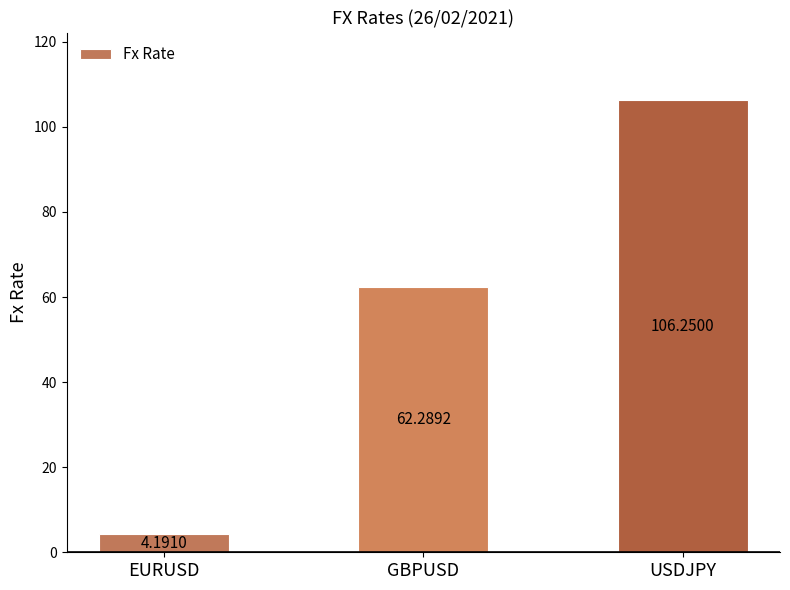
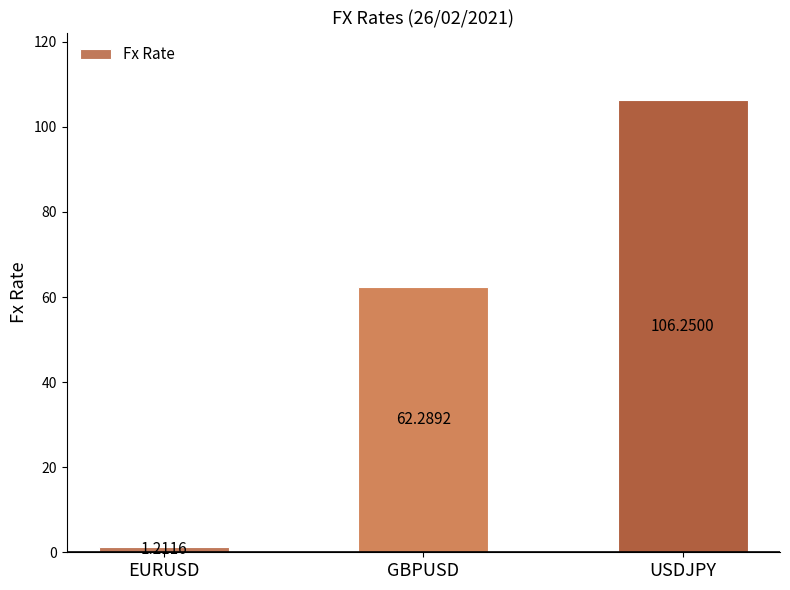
EURUSD: 4.1910 -> 1.2116
